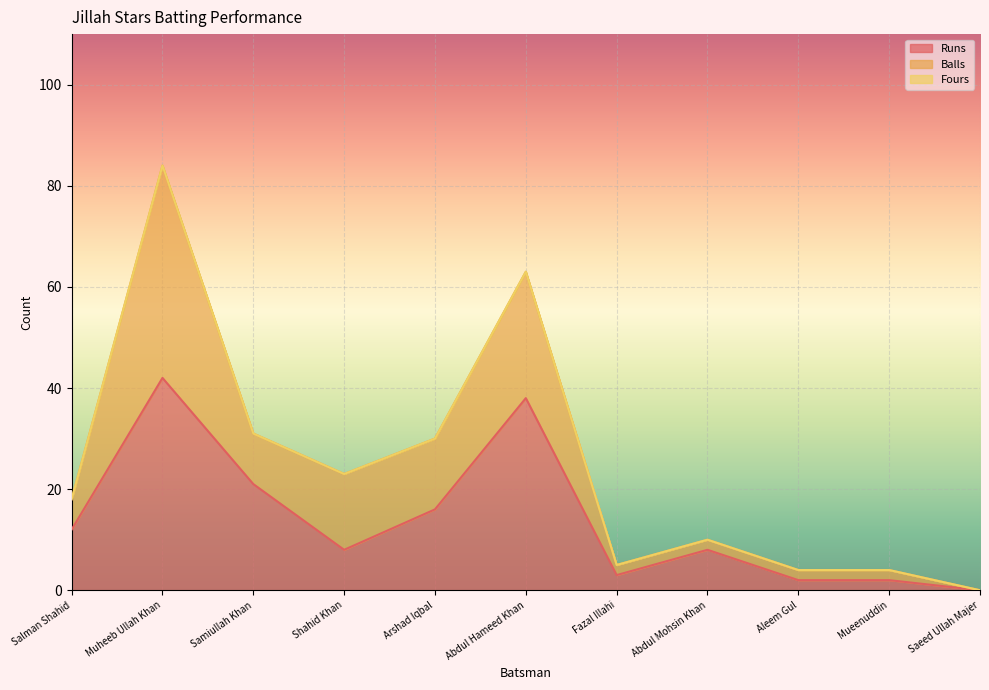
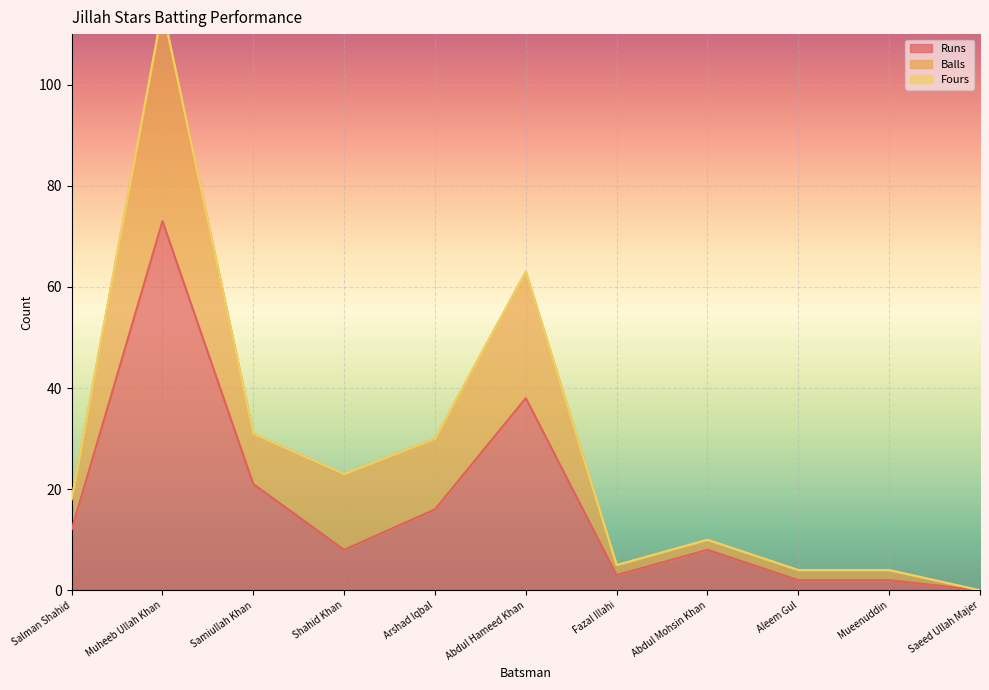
Runs, Muheeb Ullah Khan: 42 -> 73
